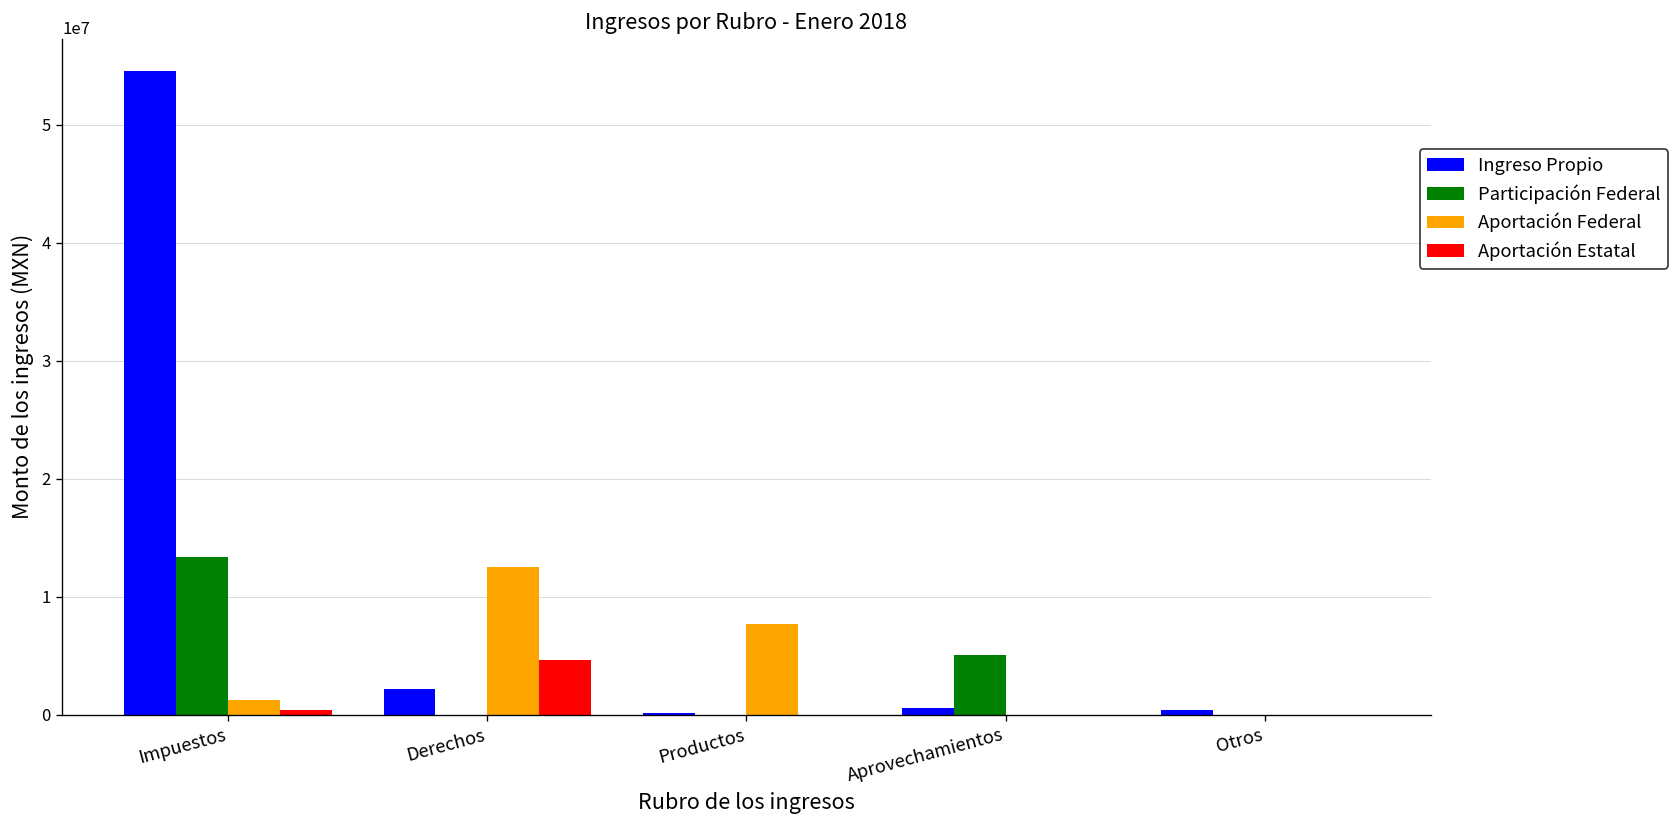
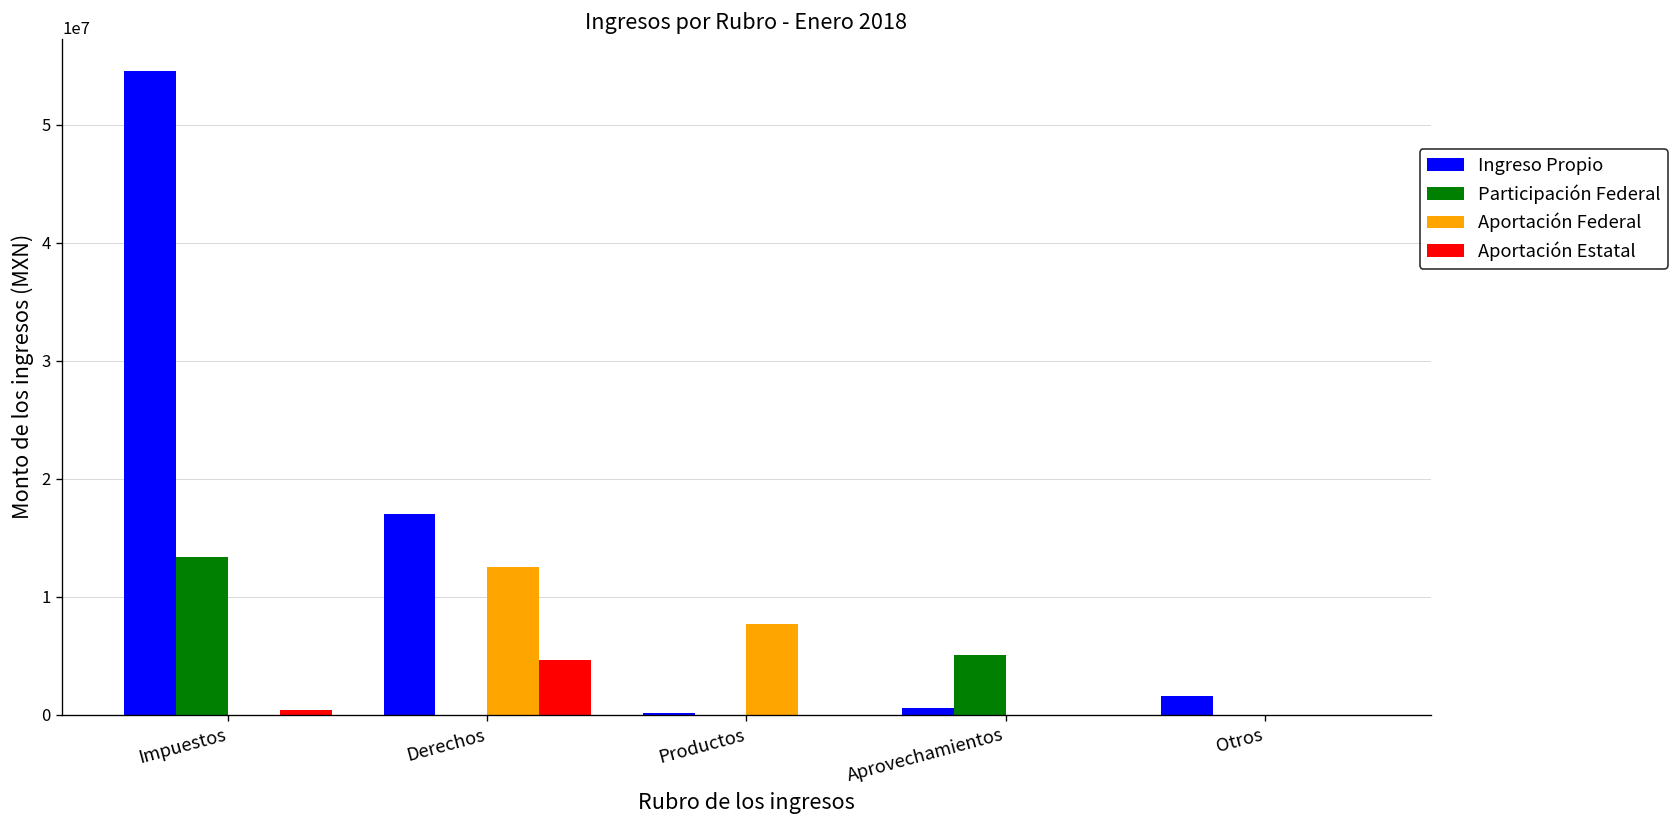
Aportación Federal, Impuestos: 1000000 -> 0
Ingreso Propio, Derechos: 2000000 -> 17000000
Ingreso Propio, Otros: 0 -> 2000000
